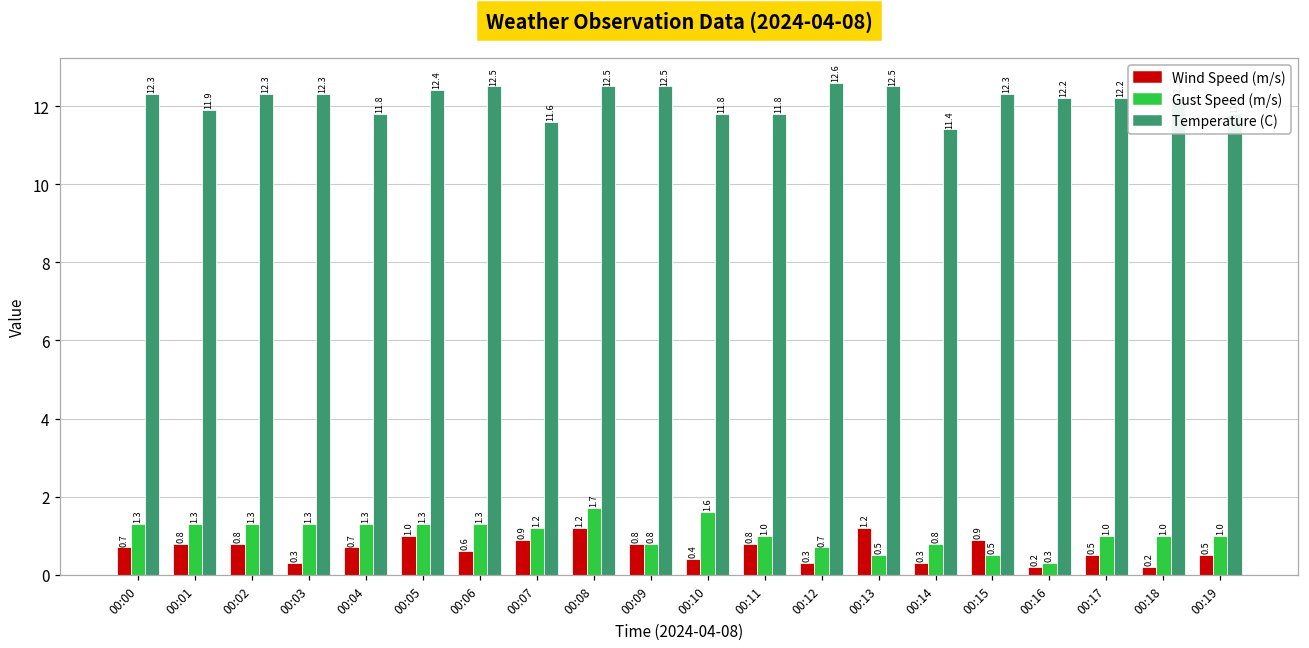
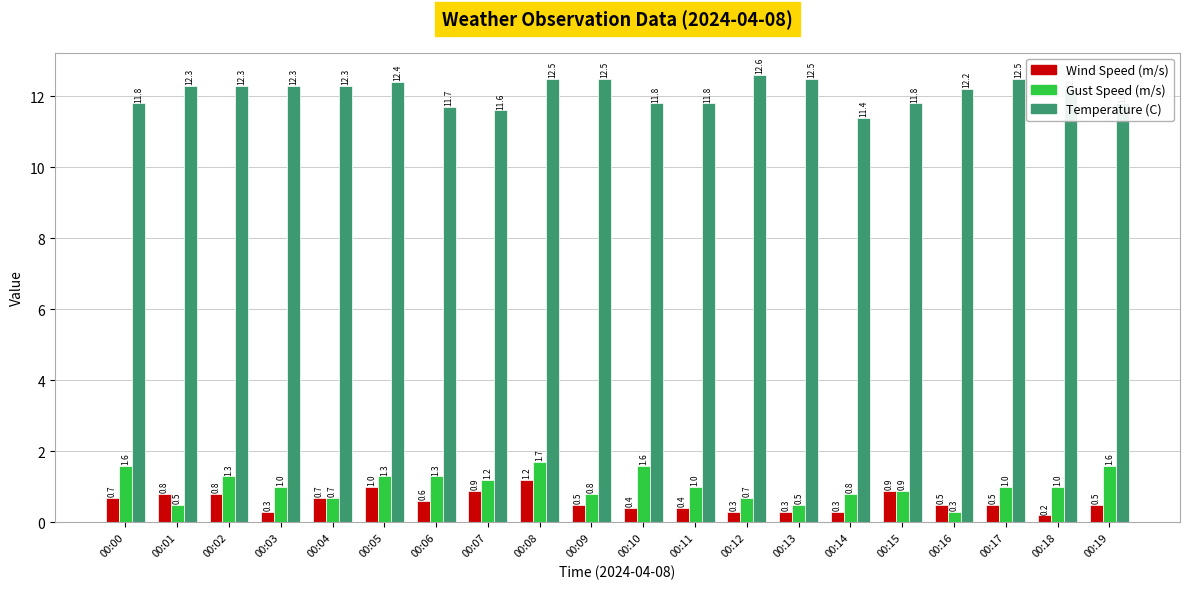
Gust Speed (m/s), 00:00: 1.3 -> 1.6
Temperature (C), 00:00: 12.3 -> 11.8
Gust Speed (m/s), 00:01: 1.3 -> 0.5
Temperature (C), 00:01: 11.9 -> 12.3
Gust Speed (m/s), 00:03: 1.3 -> 1.0
Gust Speed (m/s), 00:04: 1.3 -> 0.7
Temperature (C), 00:04: 11.8 -> 12.3
Temperature (C), 00:06: 12.5 -> 11.7
Wind Speed (m/s), 00:09: 0.8 -> 0.5
Wind Speed (m/s), 00:11: 0.8 -> 0.4
Wind Speed (m/s), 00:13: 1.2 -> 0.3
Gust Speed (m/s), 00:15: 0.5 -> 0.9
Temperature (C), 00:15: 12.3 -> 11.8
Wind Speed (m/s), 00:16: 0.2 -> 0.5
Temperature (C), 00:17: 12.2 -> 12.5
Gust Speed (m/s), 00:19: 1.0 -> 1.6
